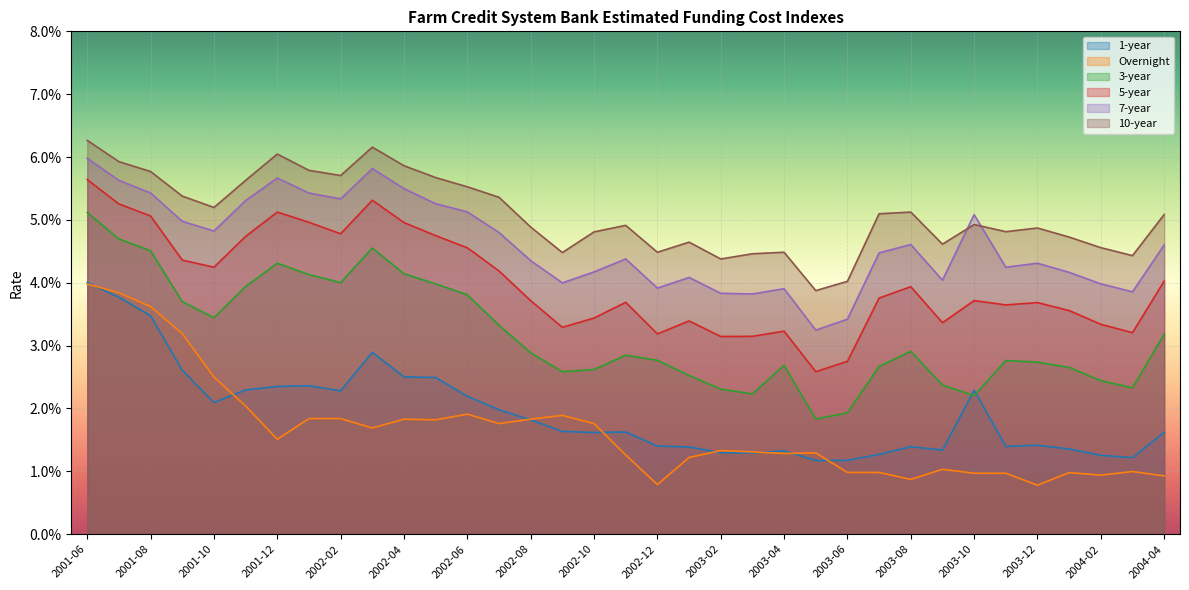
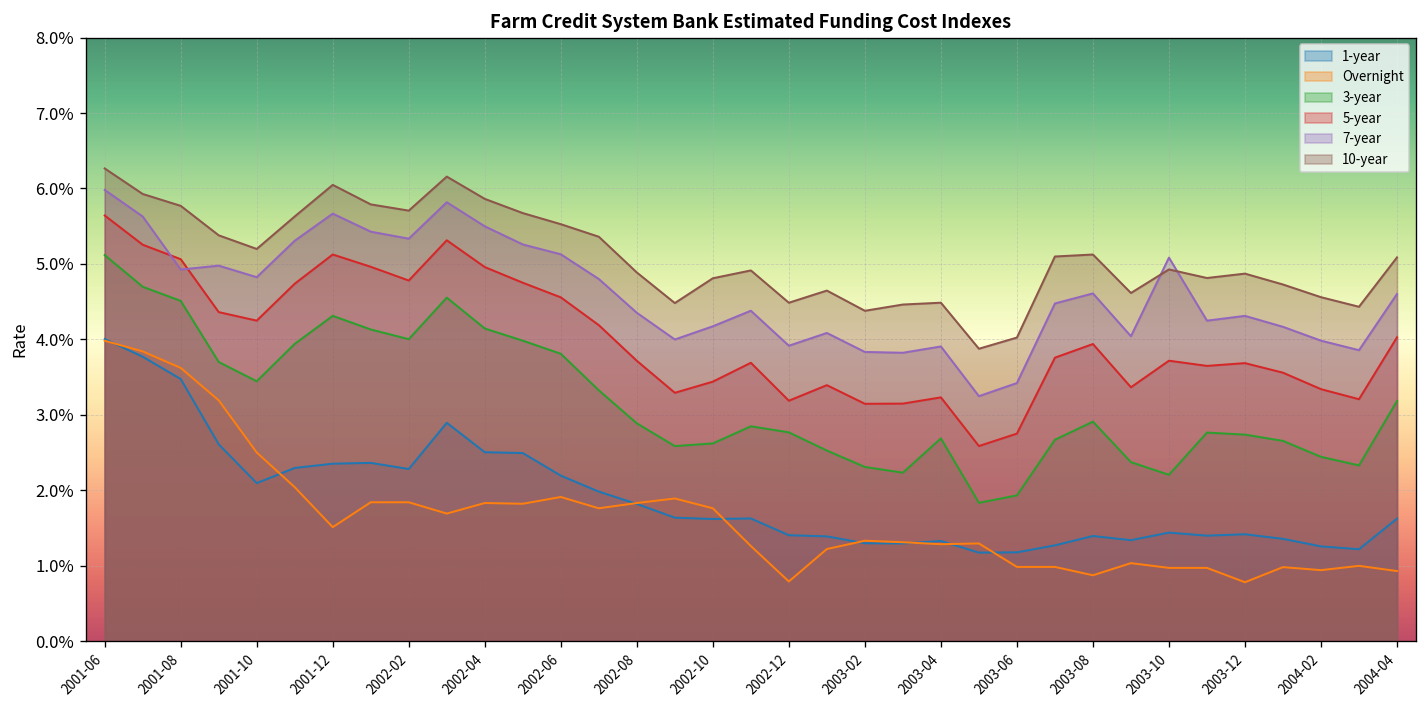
7-year, 2001-08: 5.4% -> 4.9%
1-year, 2003-10: 2.3% -> 1.4%
